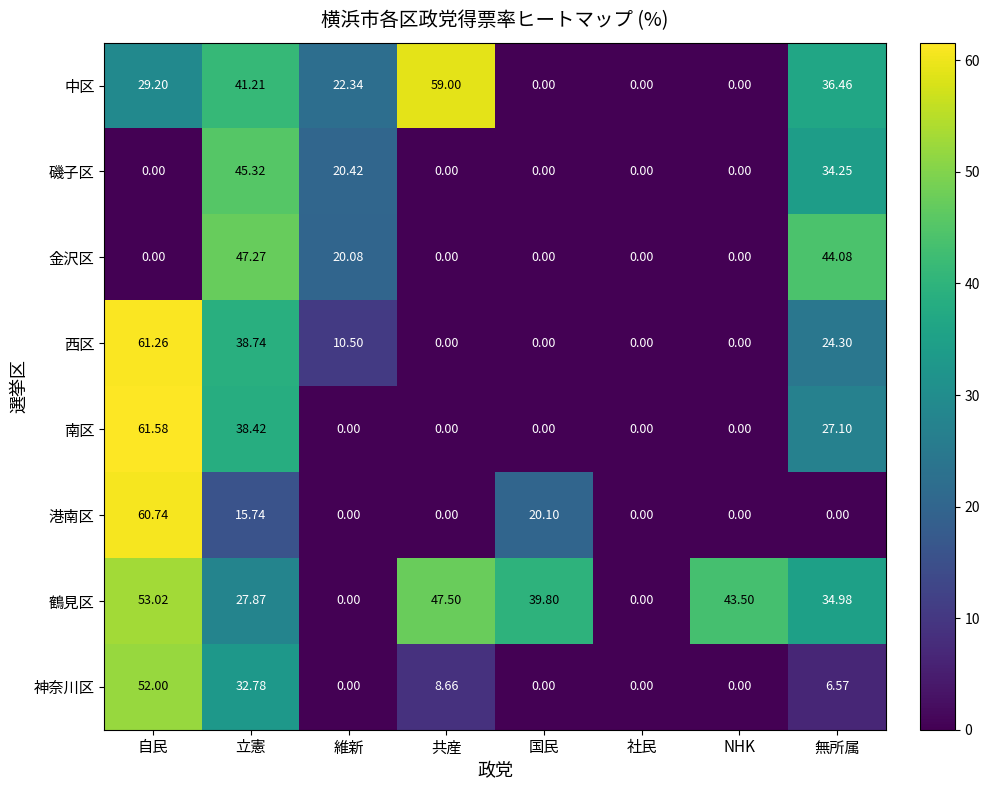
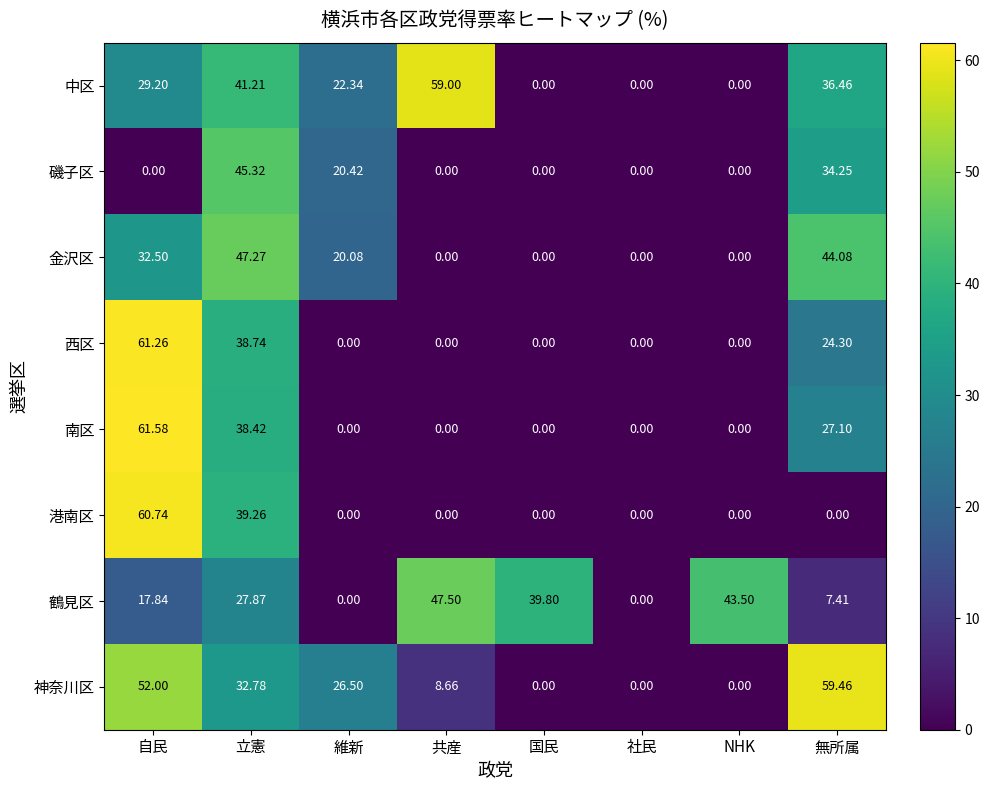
金沢区, 自民: 0.00 -> 32.50
西区, 維新: 10.50 -> 0.00
港南区, 立憲: 15.74 -> 39.26
港南区, 国民: 20.10 -> 0.00
鶴見区, 自民: 53.02 -> 17.84
鶴見区, 無所属: 34.98 -> 7.41
神奈川区, 維新: 0.00 -> 26.50
神奈川区, 無所属: 6.57 -> 59.46
